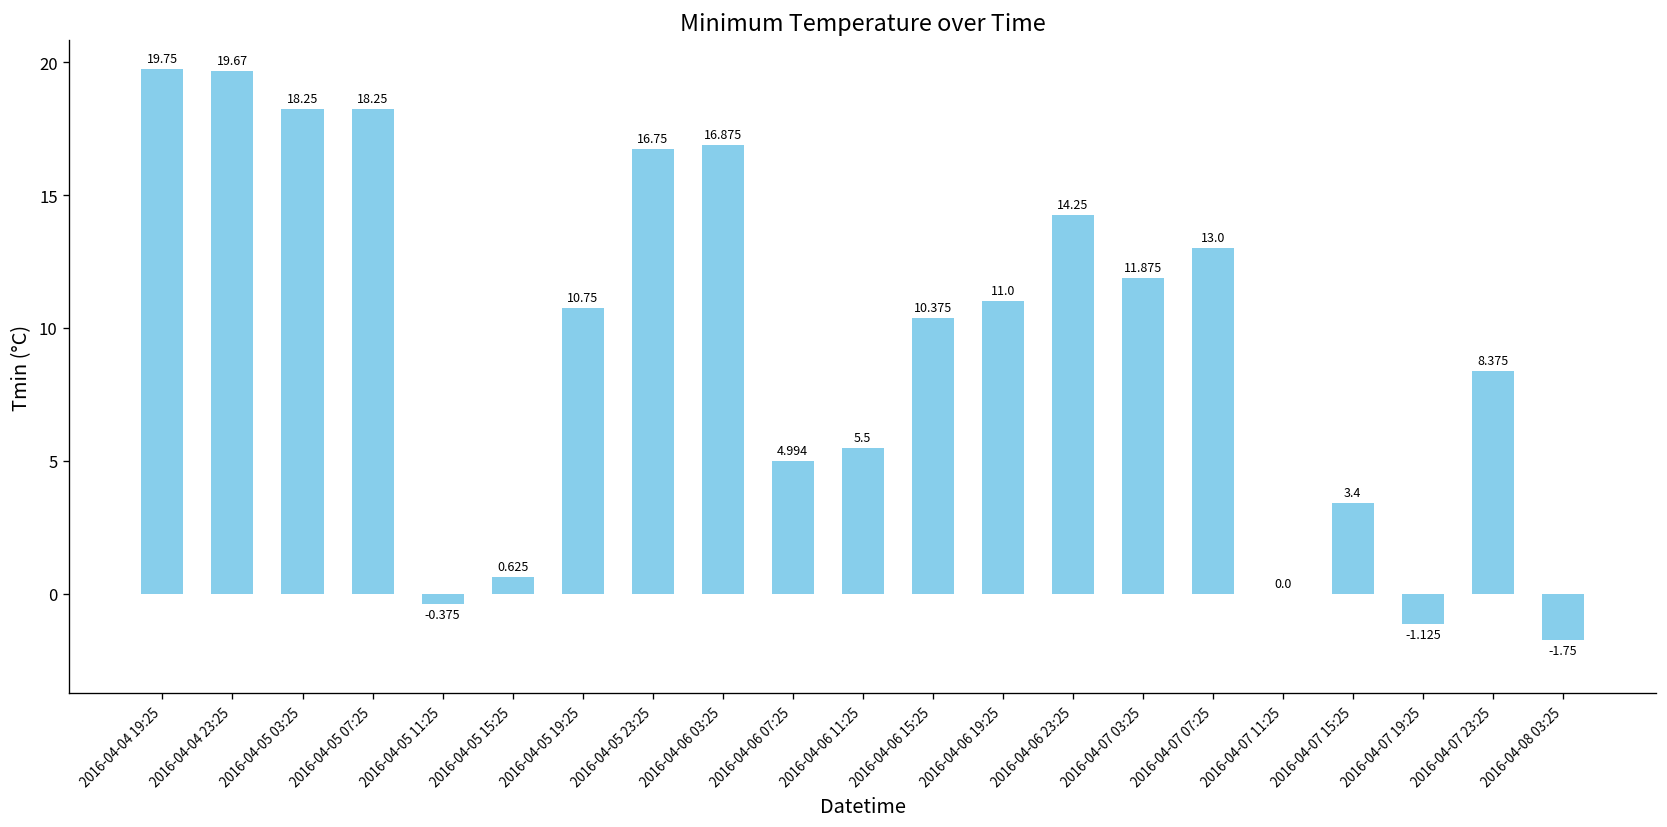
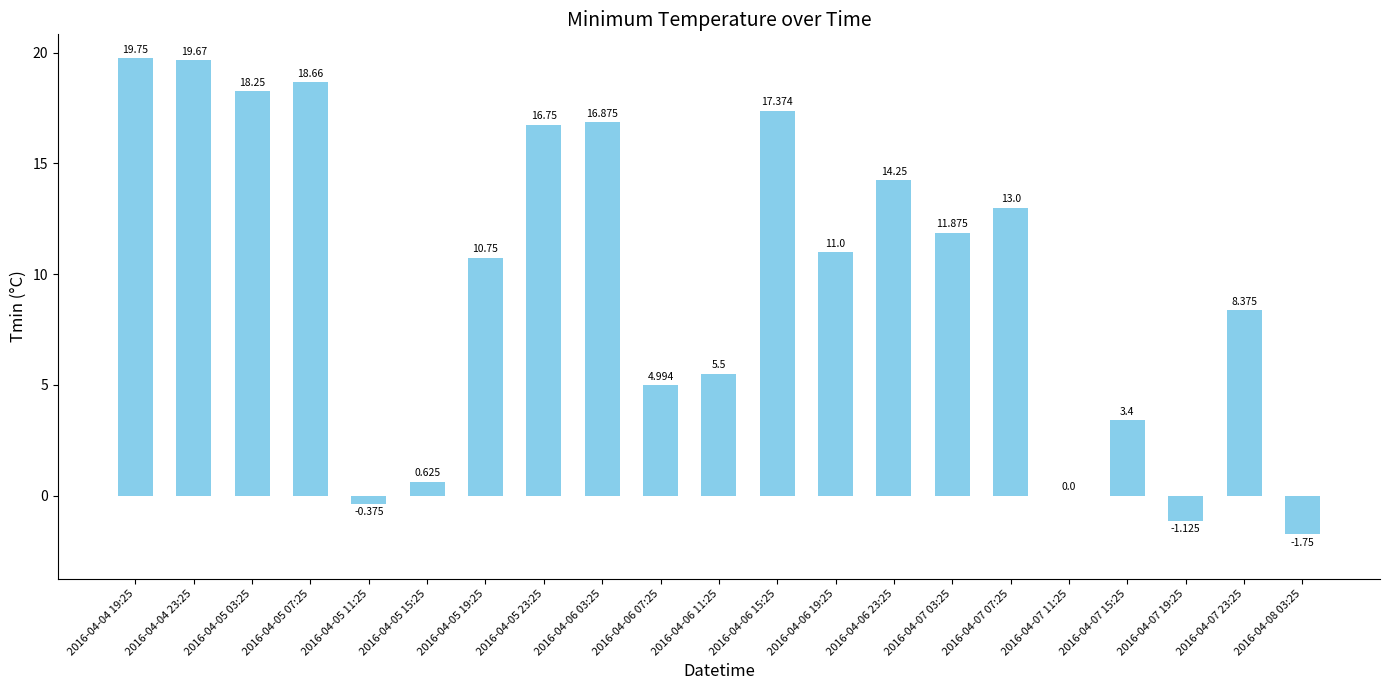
2016-04-05 07:25: 18.25 -> 18.66
2016-04-06 15:25: 10.375 -> 17.374
